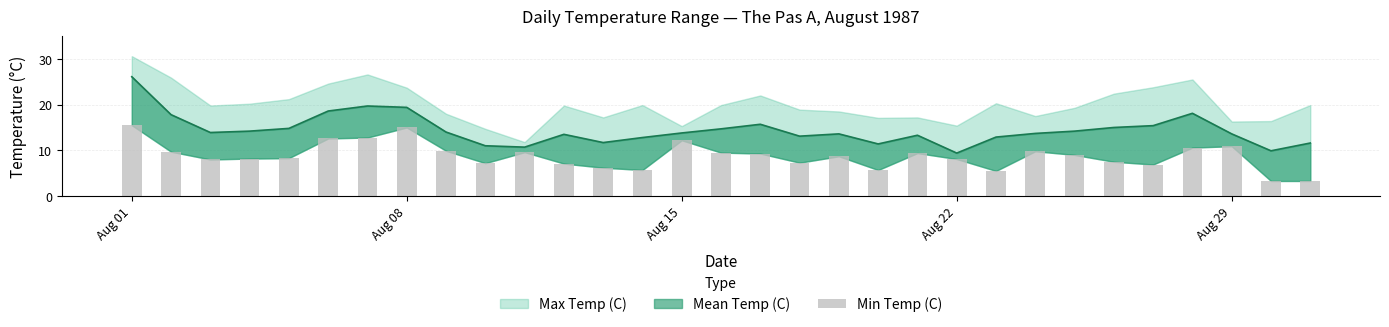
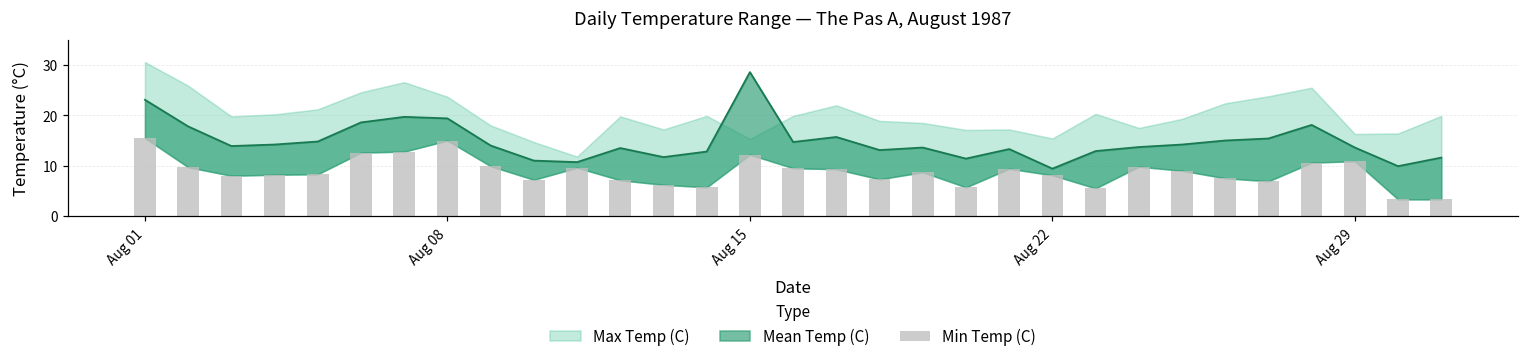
Mean Temp (C), Aug 01: 26 -> 23
Mean Temp (C), Aug 15: 14 -> 29
